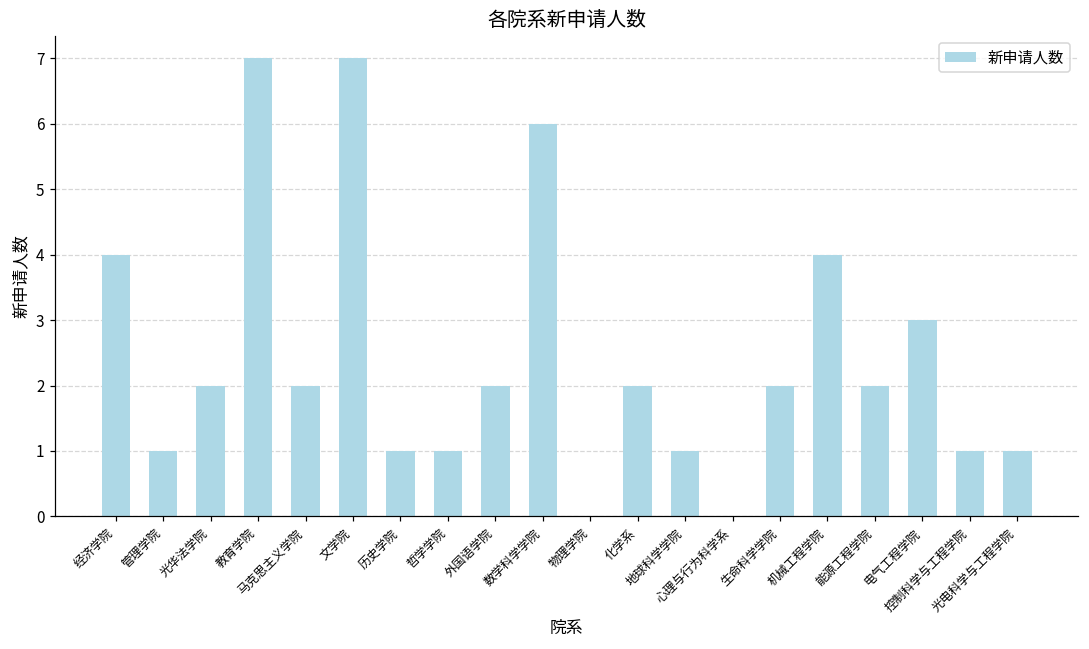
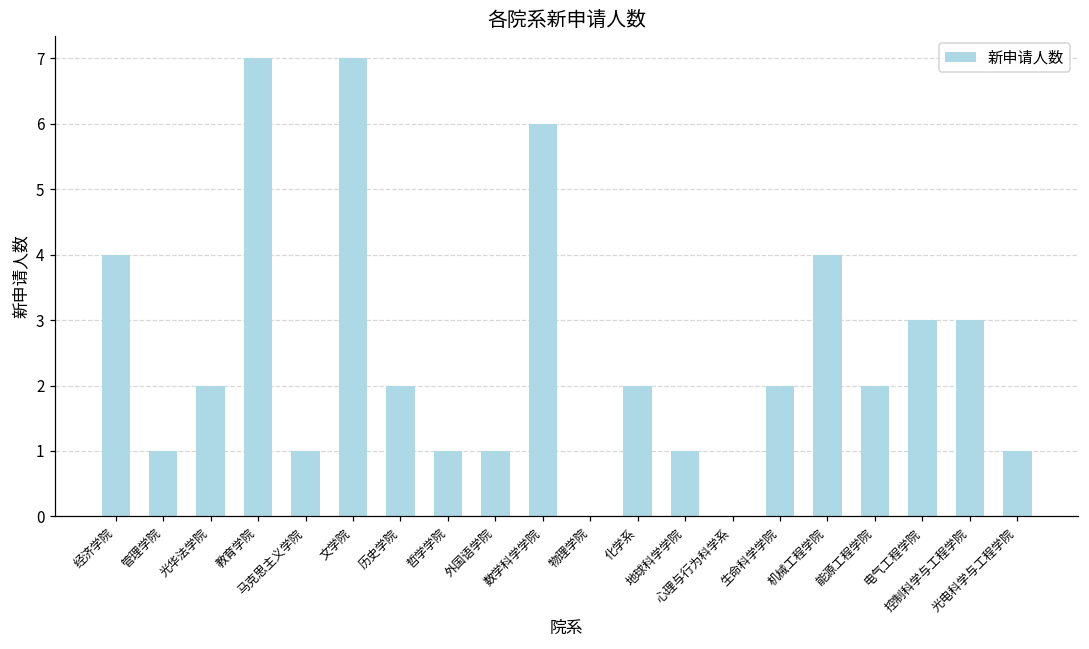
马克思主义学院: 2 -> 1
历史学院: 1 -> 2
外国语学院: 2 -> 1
控制科学与工程学院: 1 -> 3
